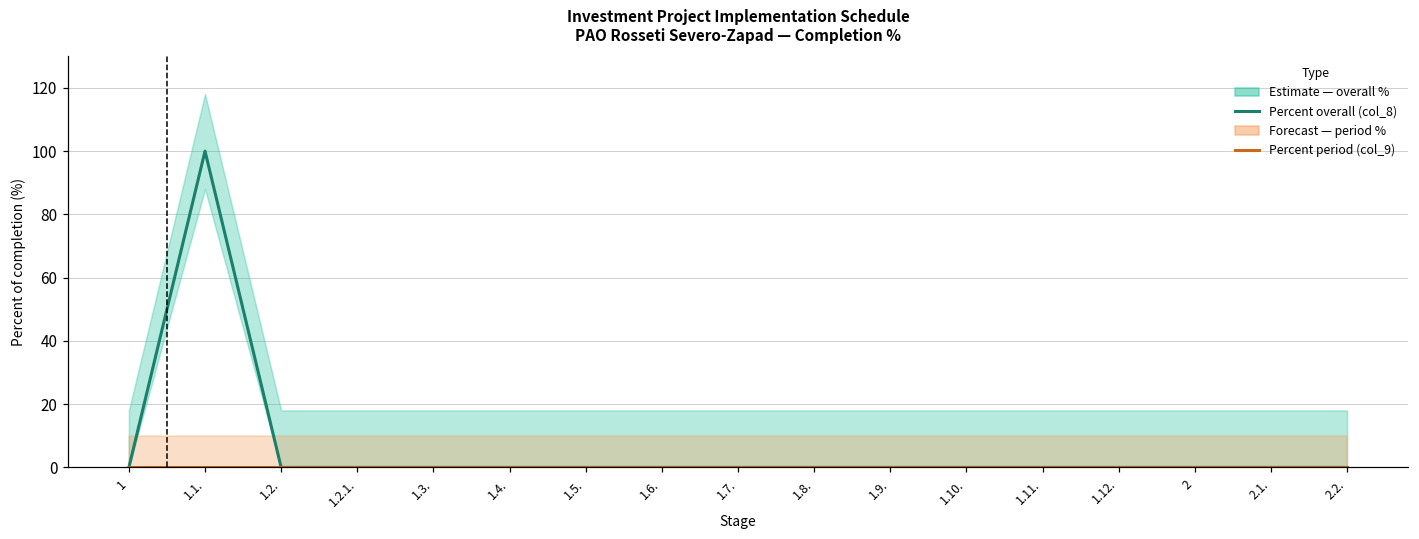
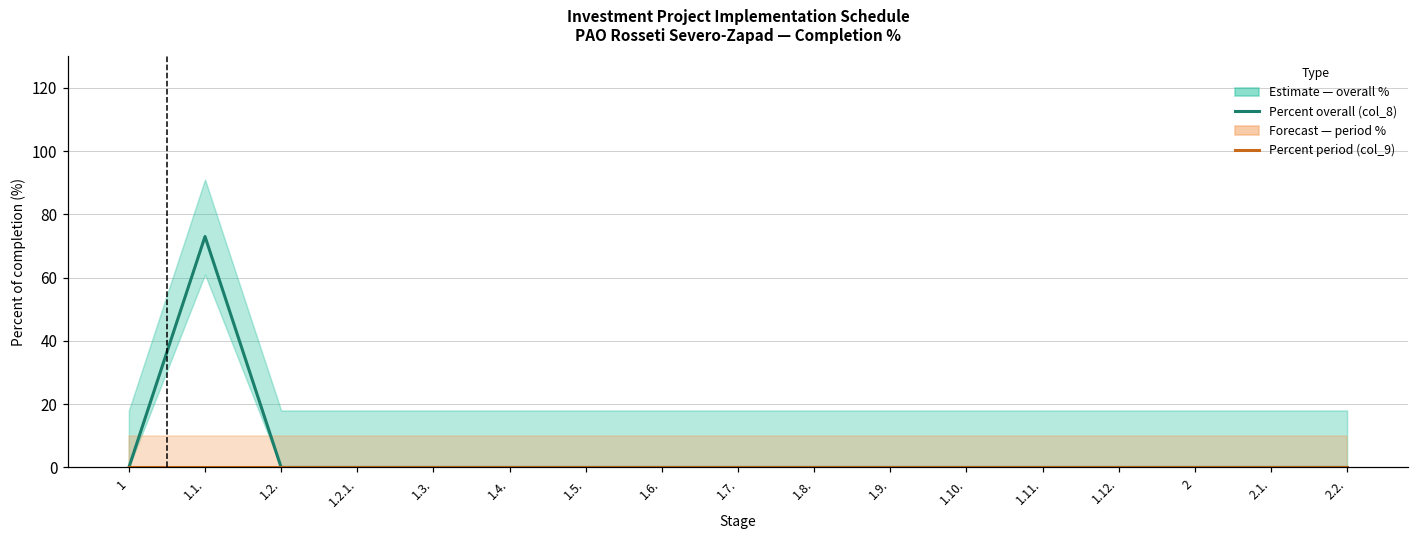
Percent overall (col_8), 1.1.: 100 -> 73
